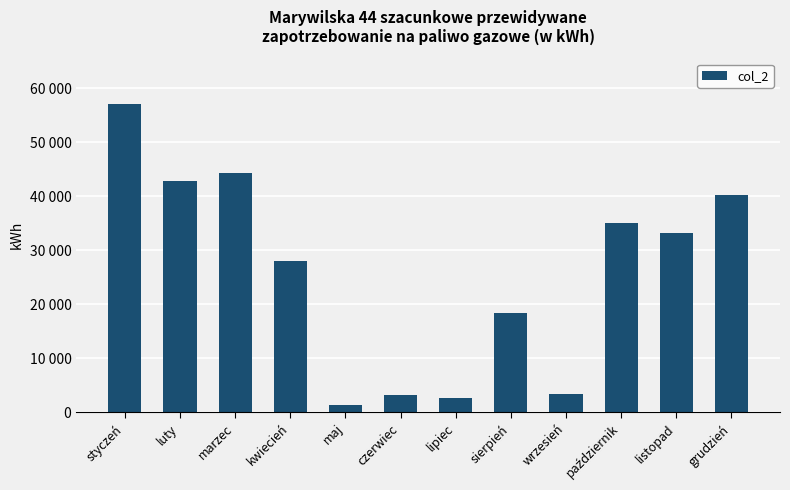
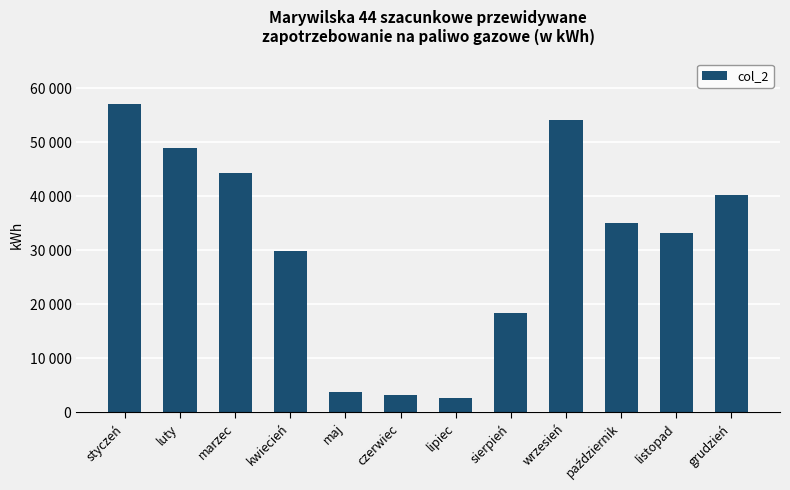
luty: 43000 -> 49000
kwiecień: 28000 -> 30000
maj: 1000 -> 4000
wrzesień: 3000 -> 54000
